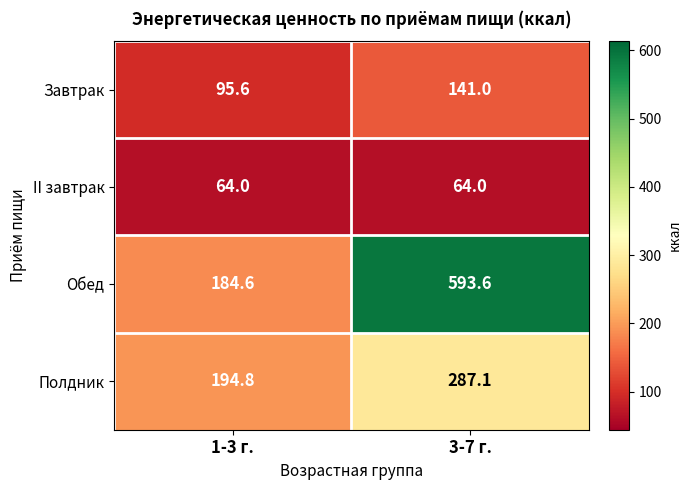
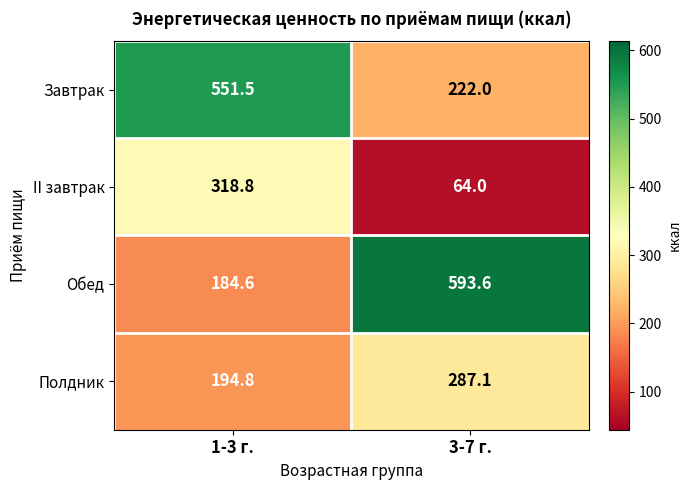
Завтрак, 1-3 г.: 95.6 -> 551.5
Завтрак, 3-7 г.: 141.0 -> 222.0
II завтрак, 1-3 г.: 64.0 -> 318.8
